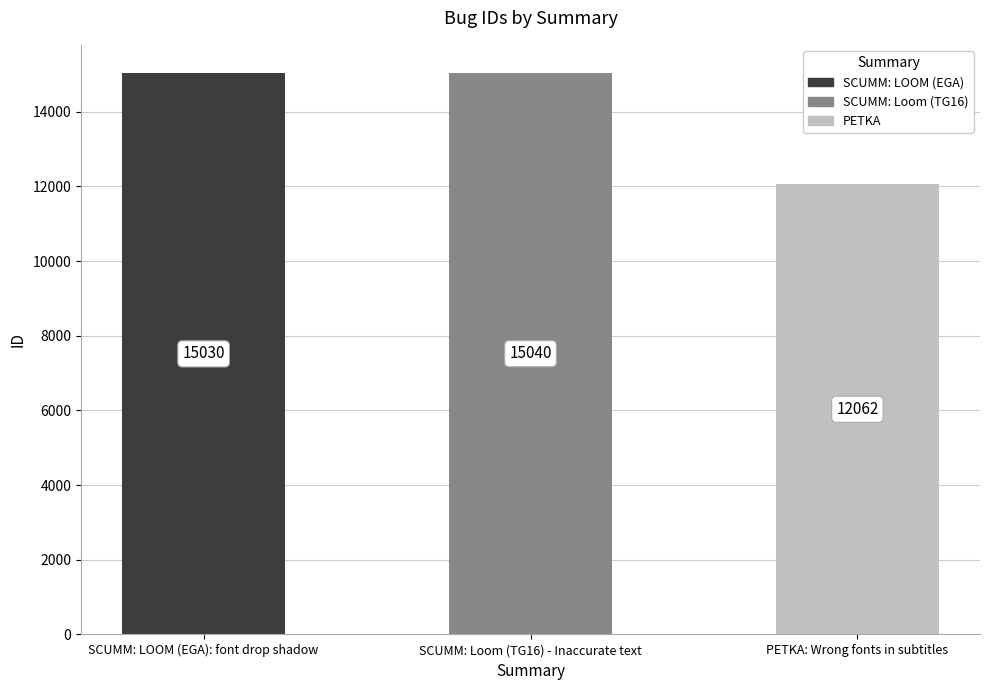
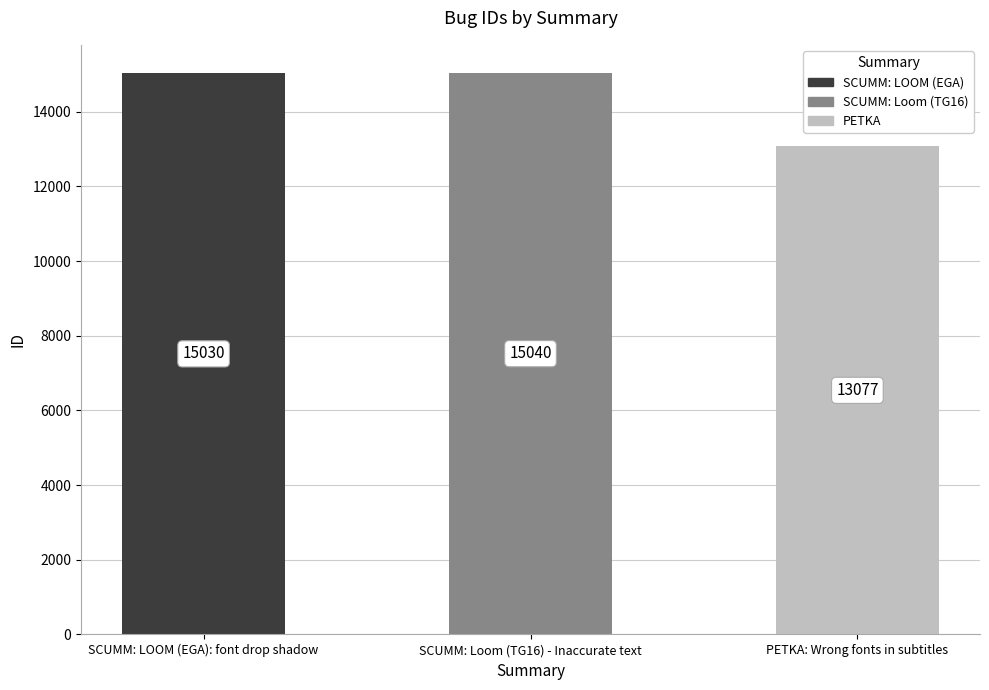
PETKA: Wrong fonts in subtitles: 12062 -> 13077
